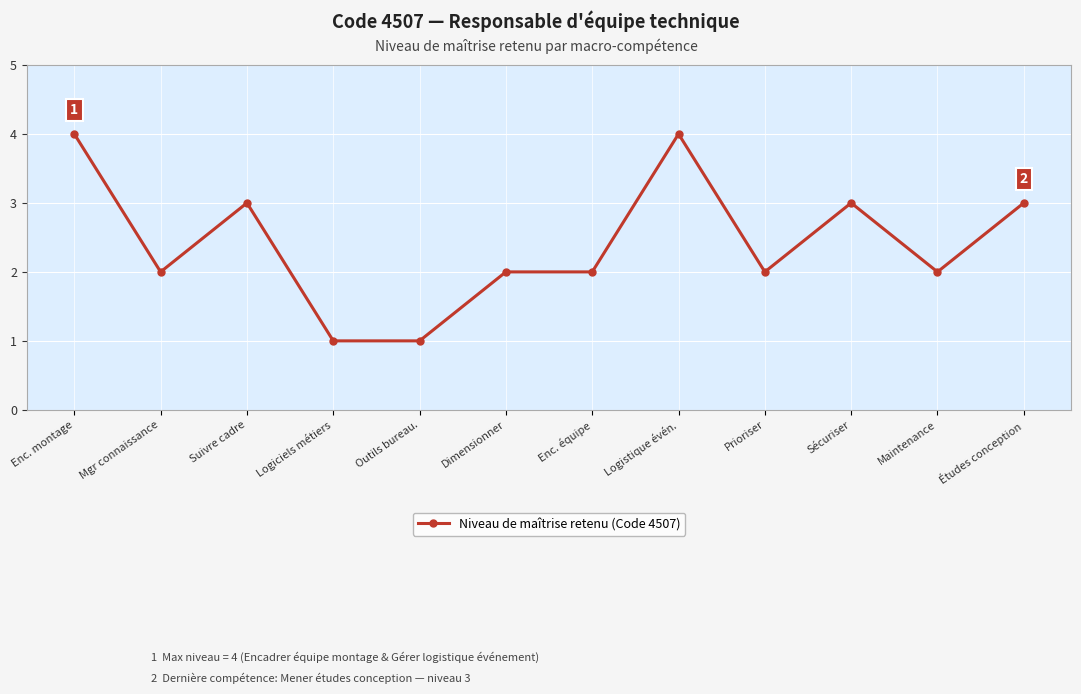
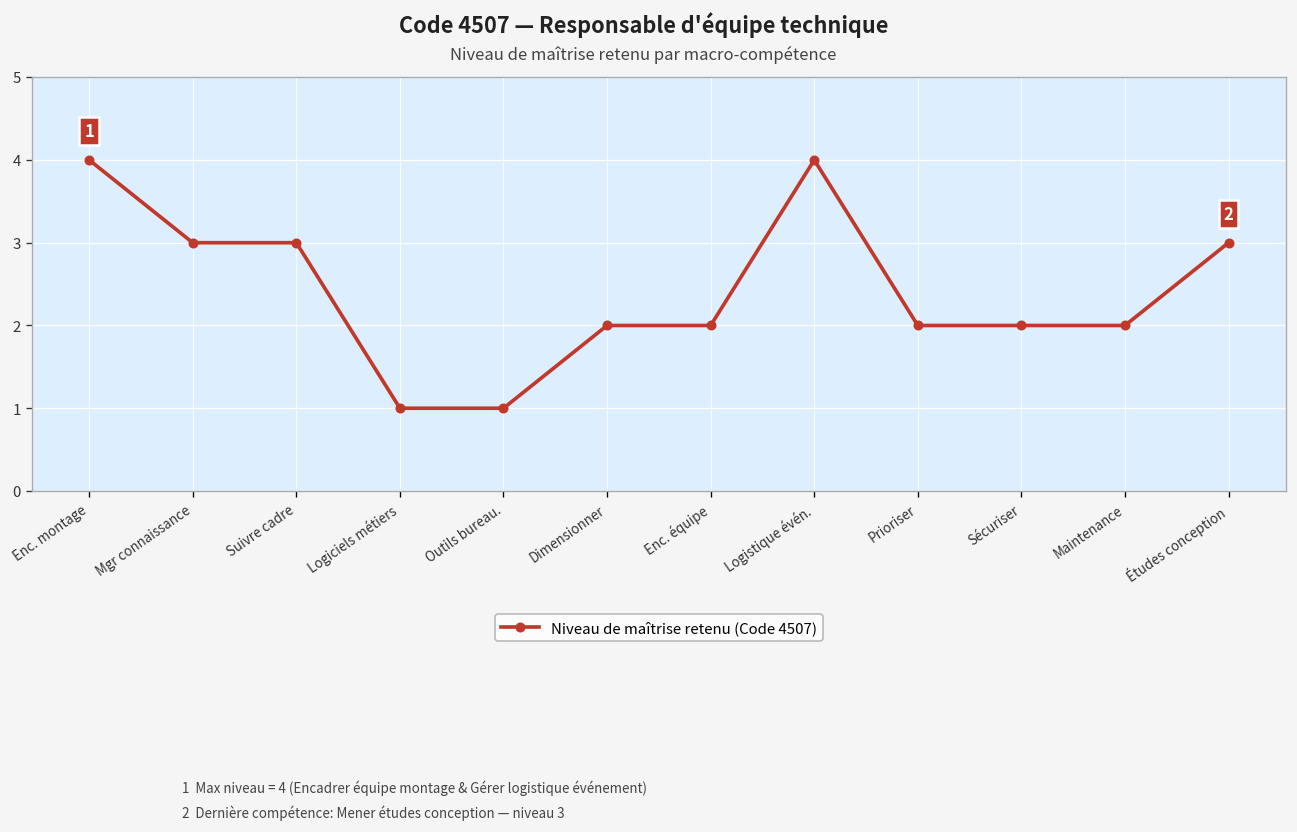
Mgr connaissance: 2 -> 3
Sécuriser: 3 -> 2
